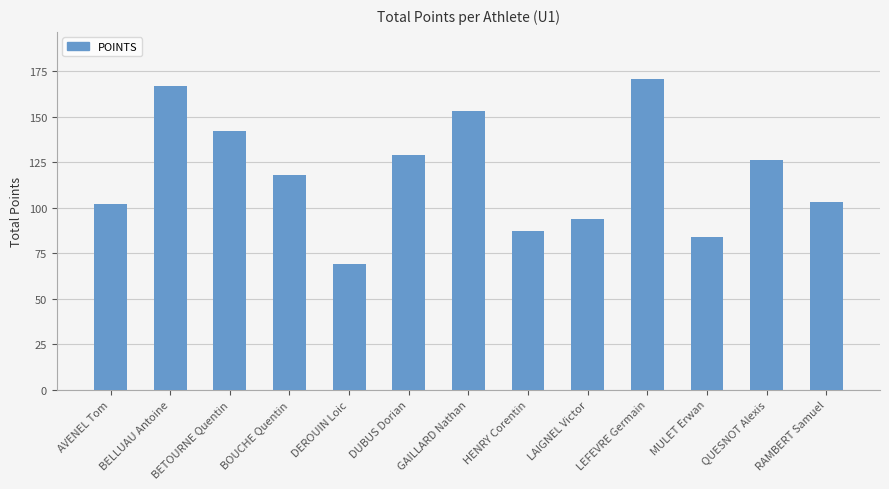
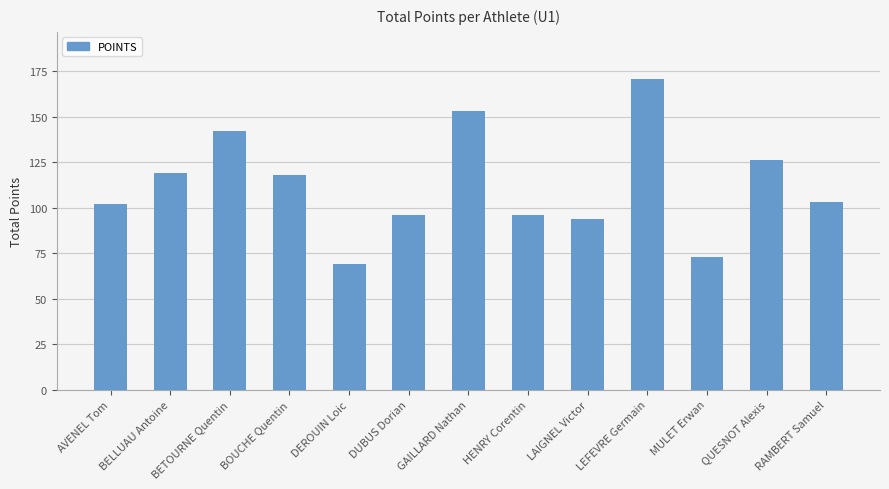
BELLUAU Antoine: 167 -> 119
DUBUS Dorian: 129 -> 96
HENRY Corentin: 87 -> 96
MULET Erwan: 84 -> 73
